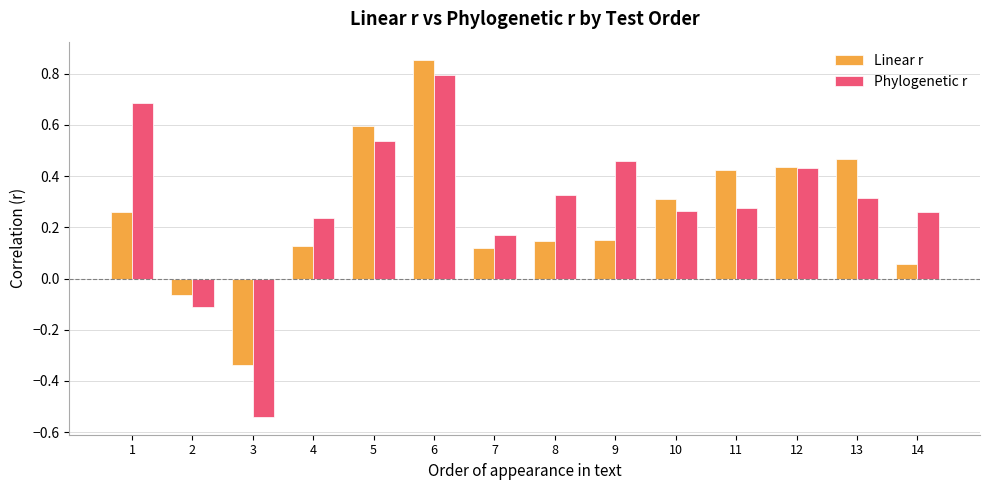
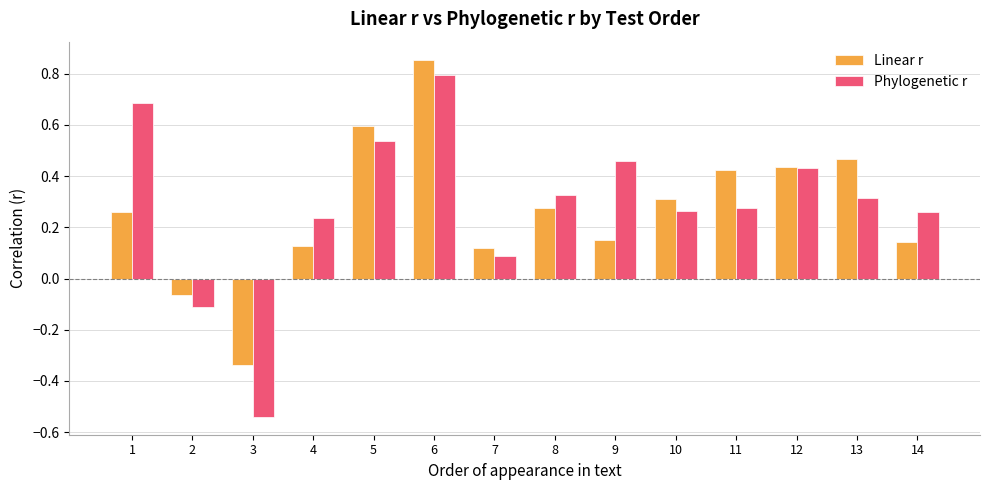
Phylogenetic r, 7: 0.17 -> 0.09
Linear r, 8: 0.15 -> 0.28
Linear r, 14: 0.06 -> 0.14
